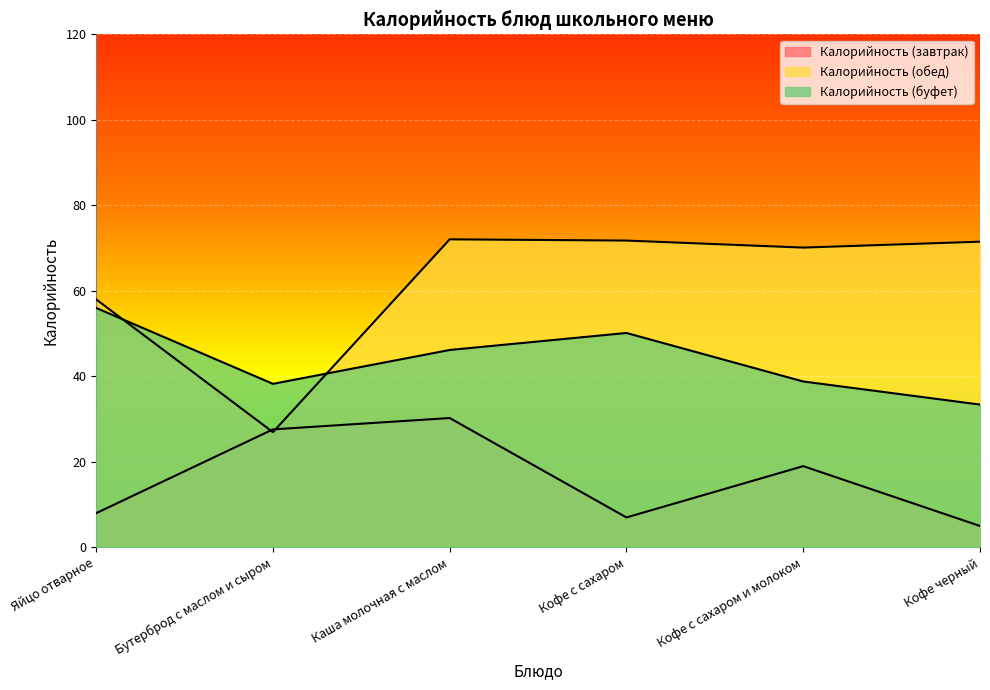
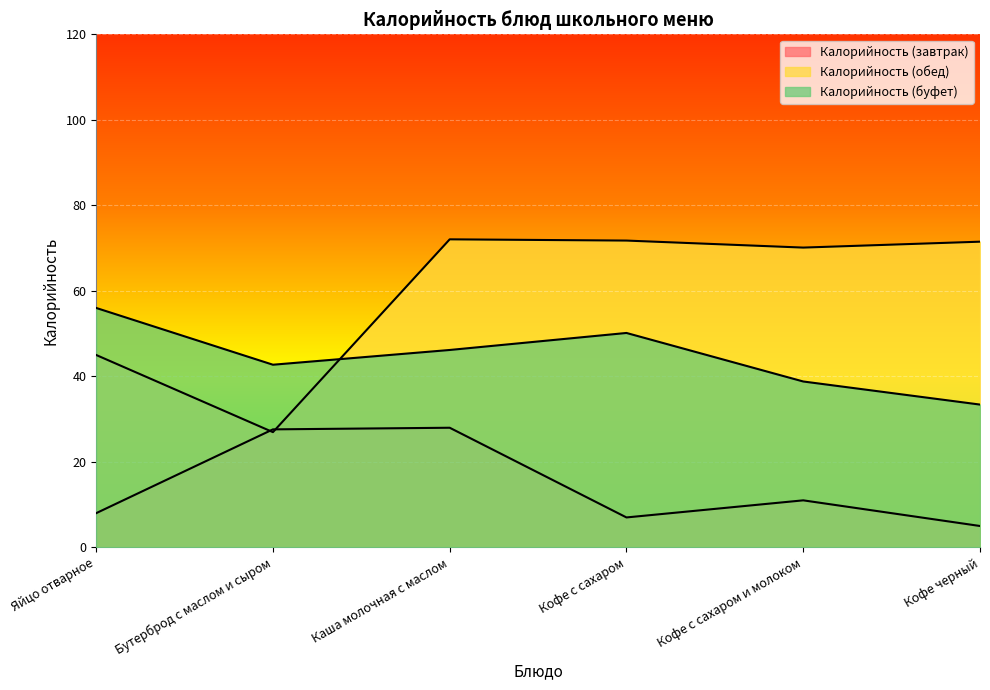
Калорийность (обед), Яйцо отварное: 58 -> 45
Калорийность (буфет), Бутерброд с маслом и сыром: 38 -> 43
Калорийность (завтрак), Каша молочная с маслом: 30 -> 28
Калорийность (завтрак), Кофе с сахаром и молоком: 19 -> 11
